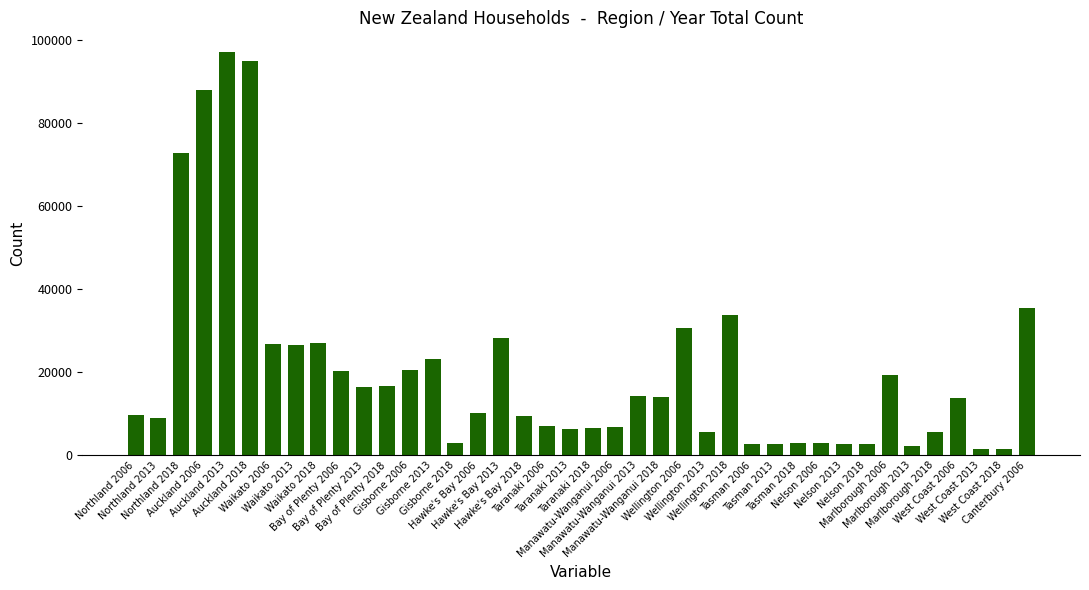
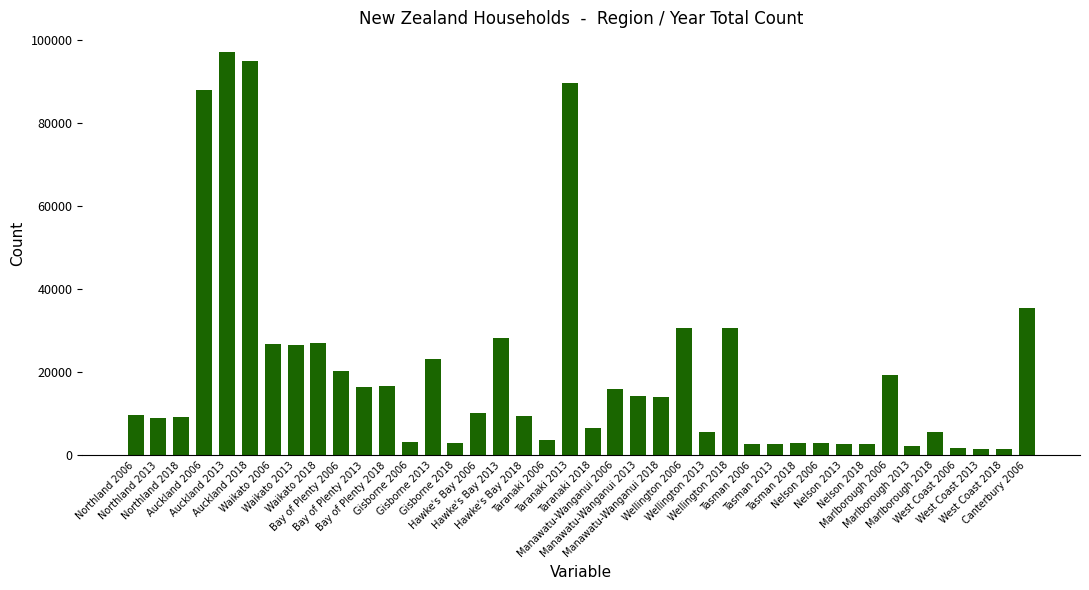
Northland 2018: 73000 -> 9000
Gisborne 2006: 21000 -> 3000
Taranaki 2006: 7000 -> 4000
Taranaki 2013: 6000 -> 90000
Manawatu-Wanganui 2006: 7000 -> 16000
Wellington 2018: 34000 -> 31000
West Coast 2006: 14000 -> 2000
